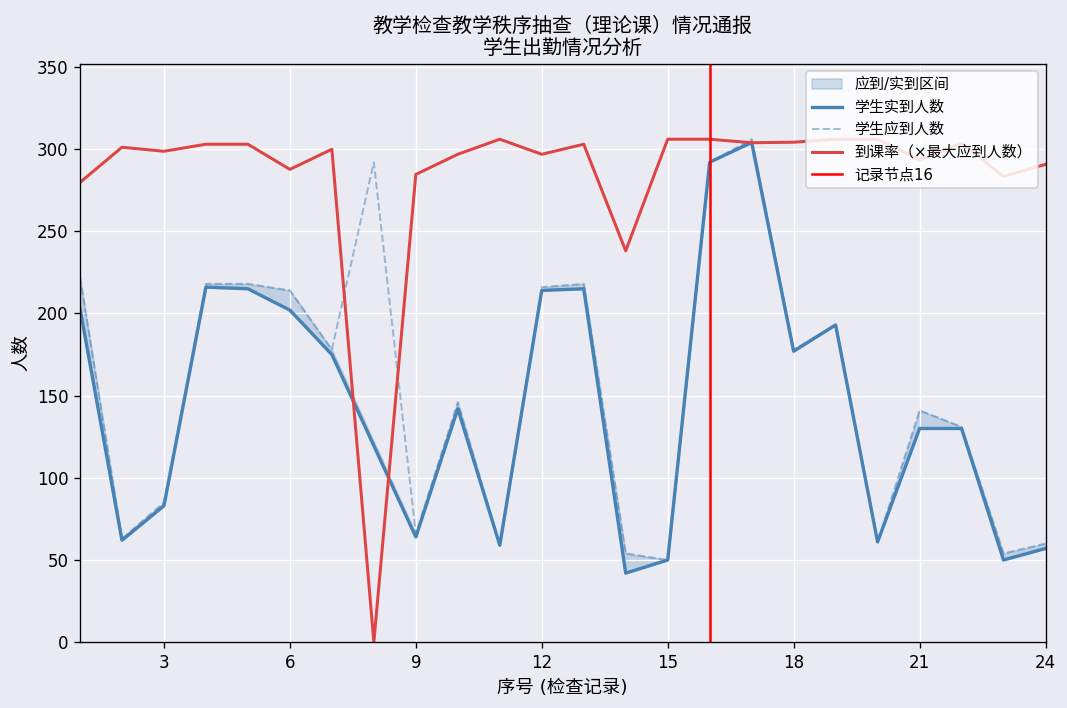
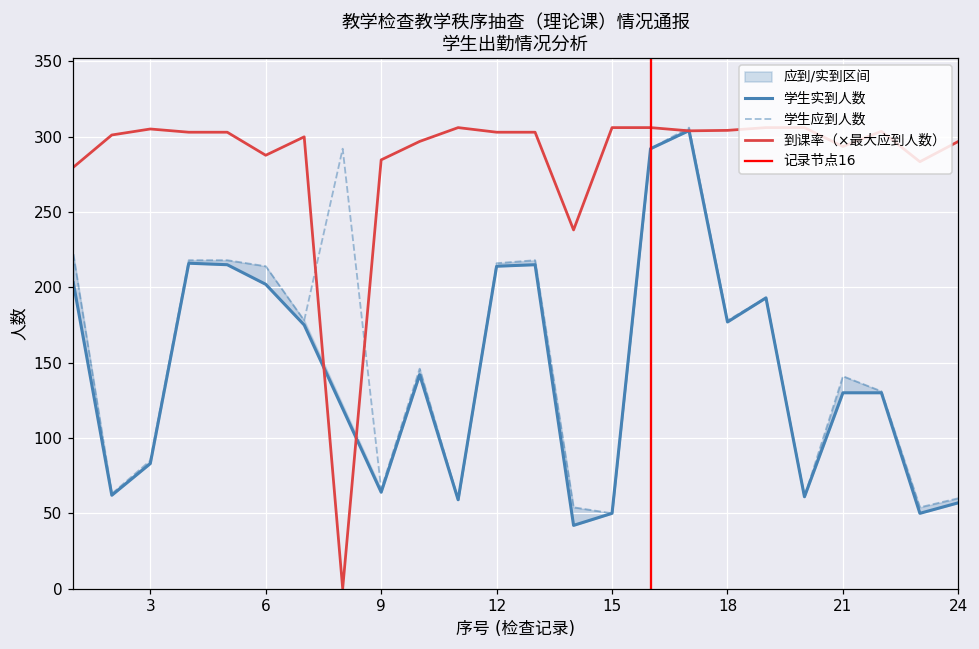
到课率（×最大应到人数）, 3: 299 -> 305
到课率（×最大应到人数）, 12: 297 -> 303
到课率（×最大应到人数）, 24: 291 -> 297
